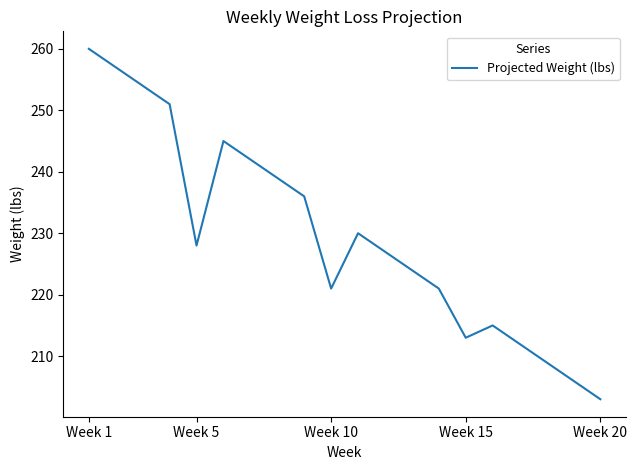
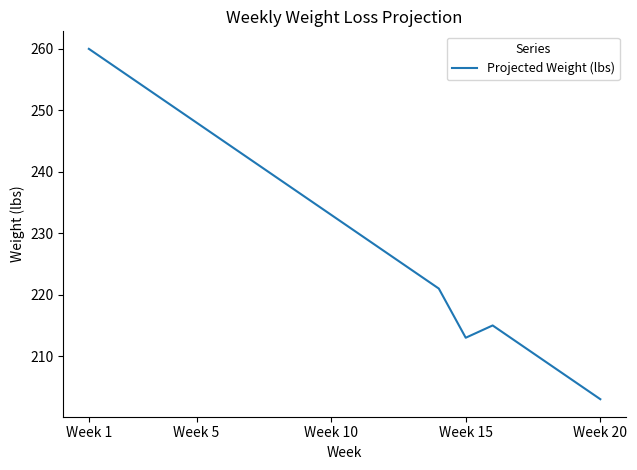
Week 5: 228 -> 248
Week 10: 221 -> 233
